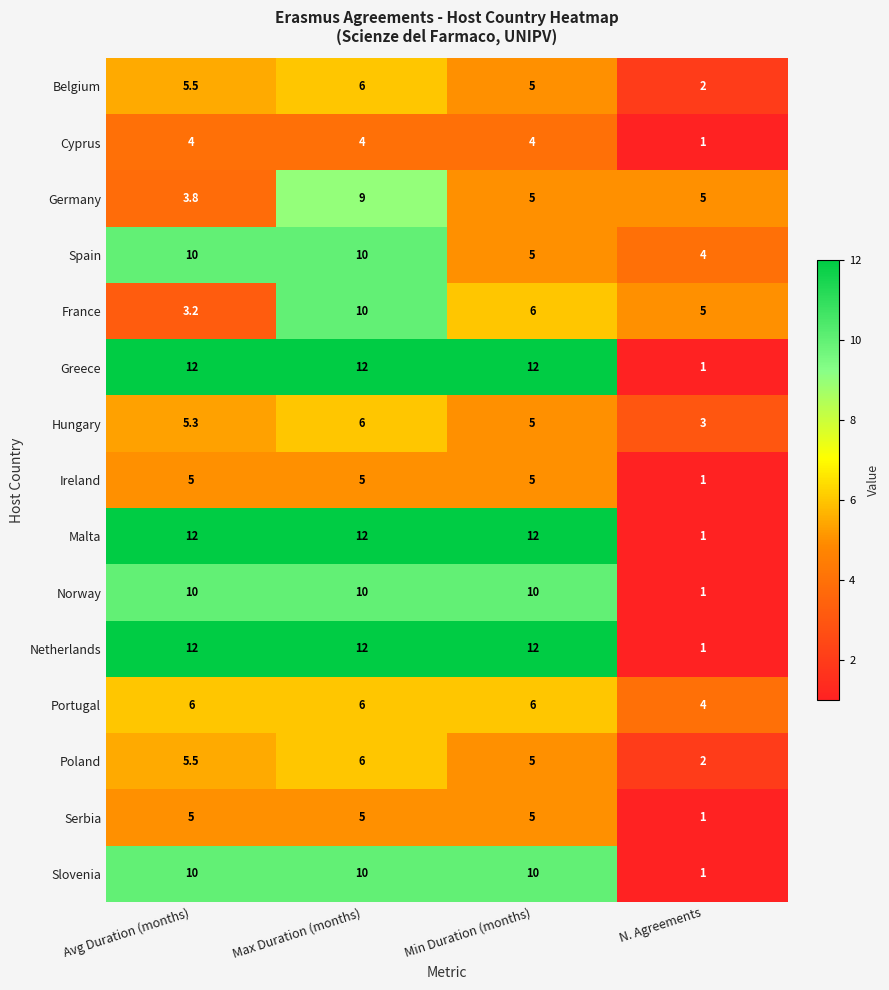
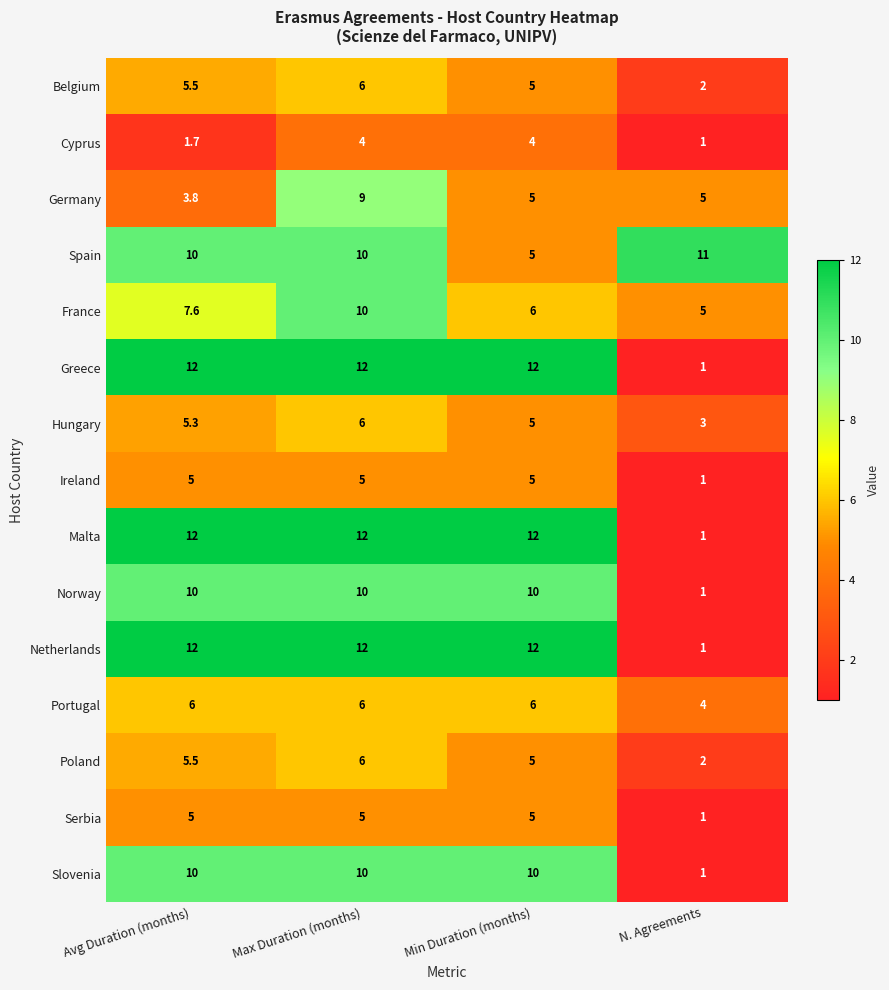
Cyprus, Avg Duration (months): 4 -> 1.7
Spain, N. Agreements: 4 -> 11
France, Avg Duration (months): 3.2 -> 7.6
